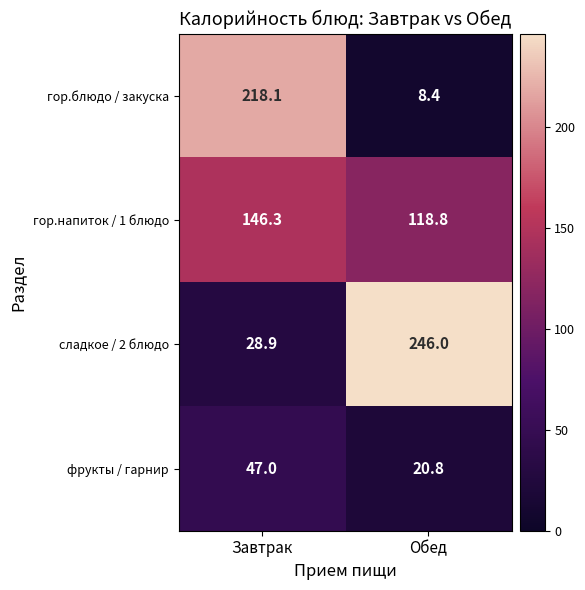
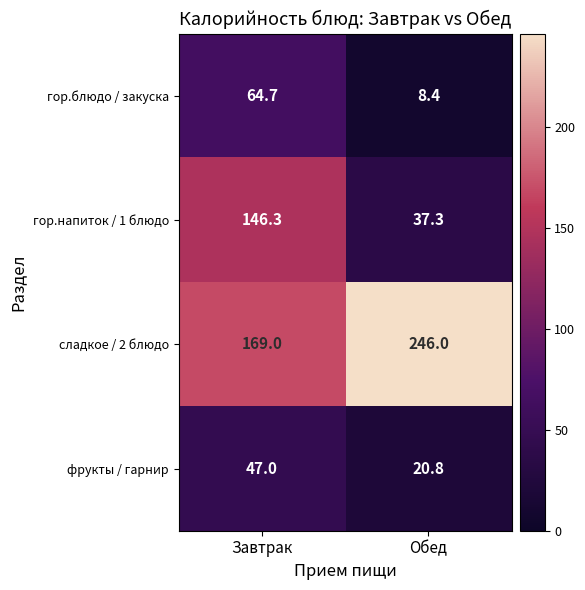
гор.блюдо / закуска, Завтрак: 218.1 -> 64.7
гор.напиток / 1 блюдо, Обед: 118.8 -> 37.3
сладкое / 2 блюдо, Завтрак: 28.9 -> 169.0
